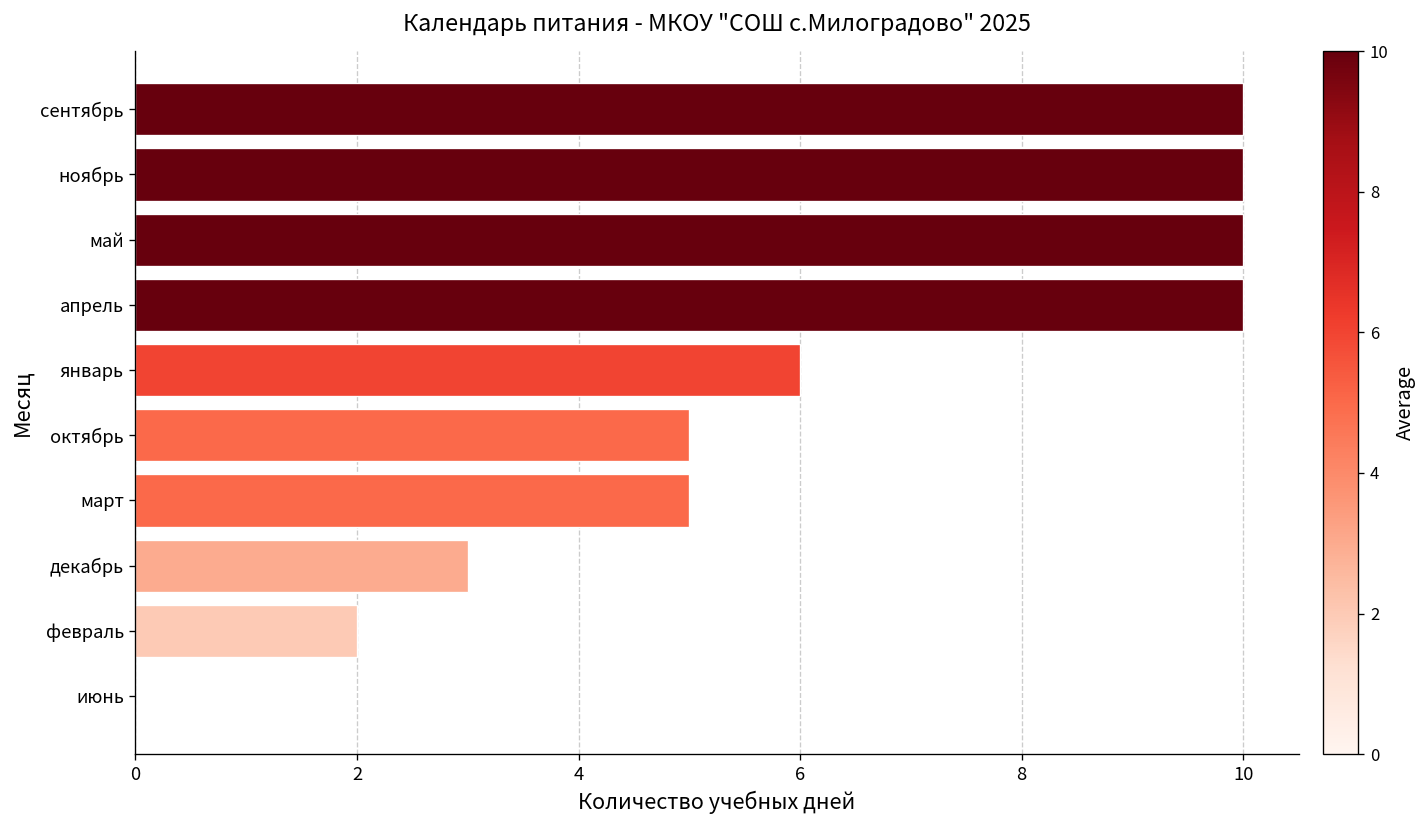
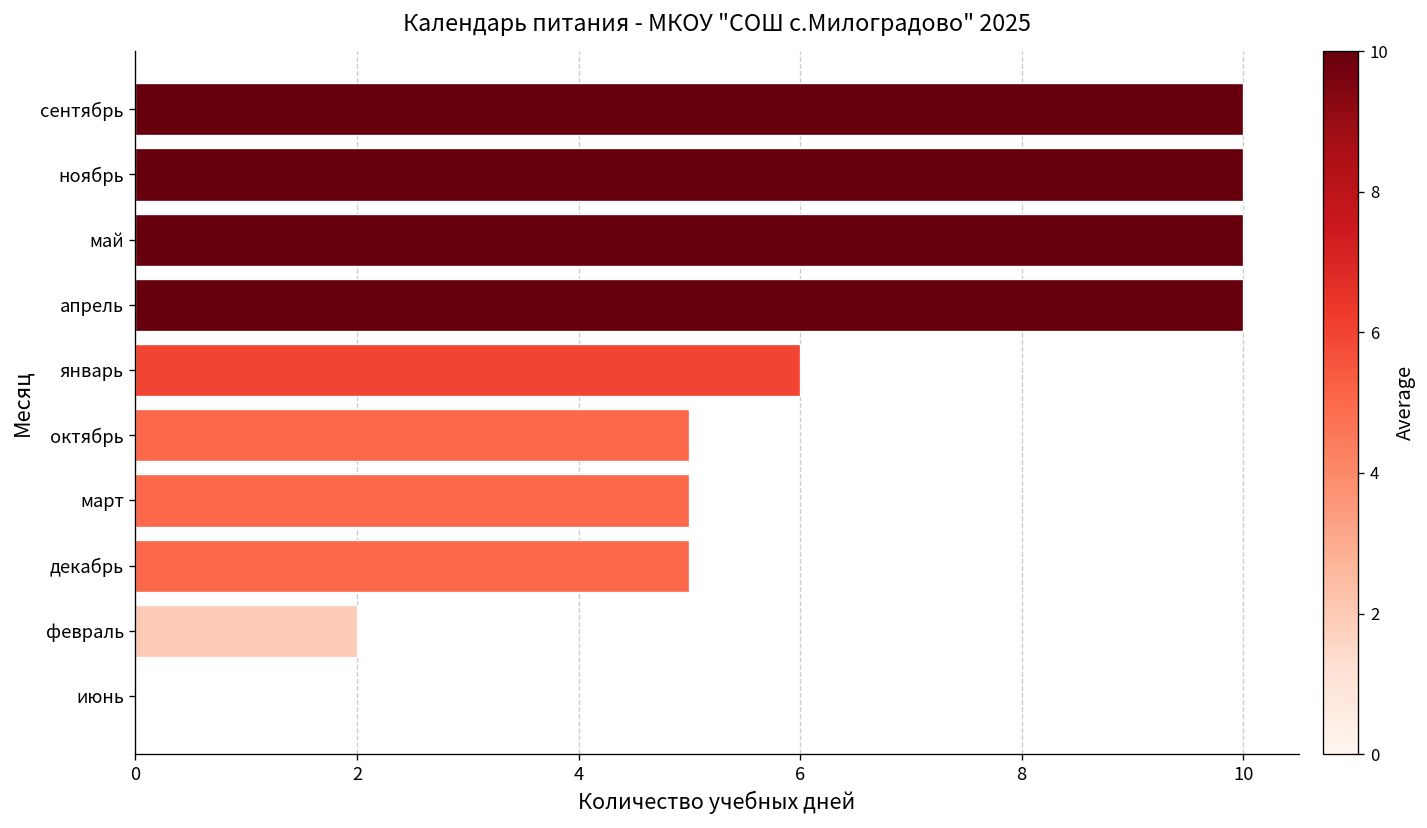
декабрь: 3 -> 5
